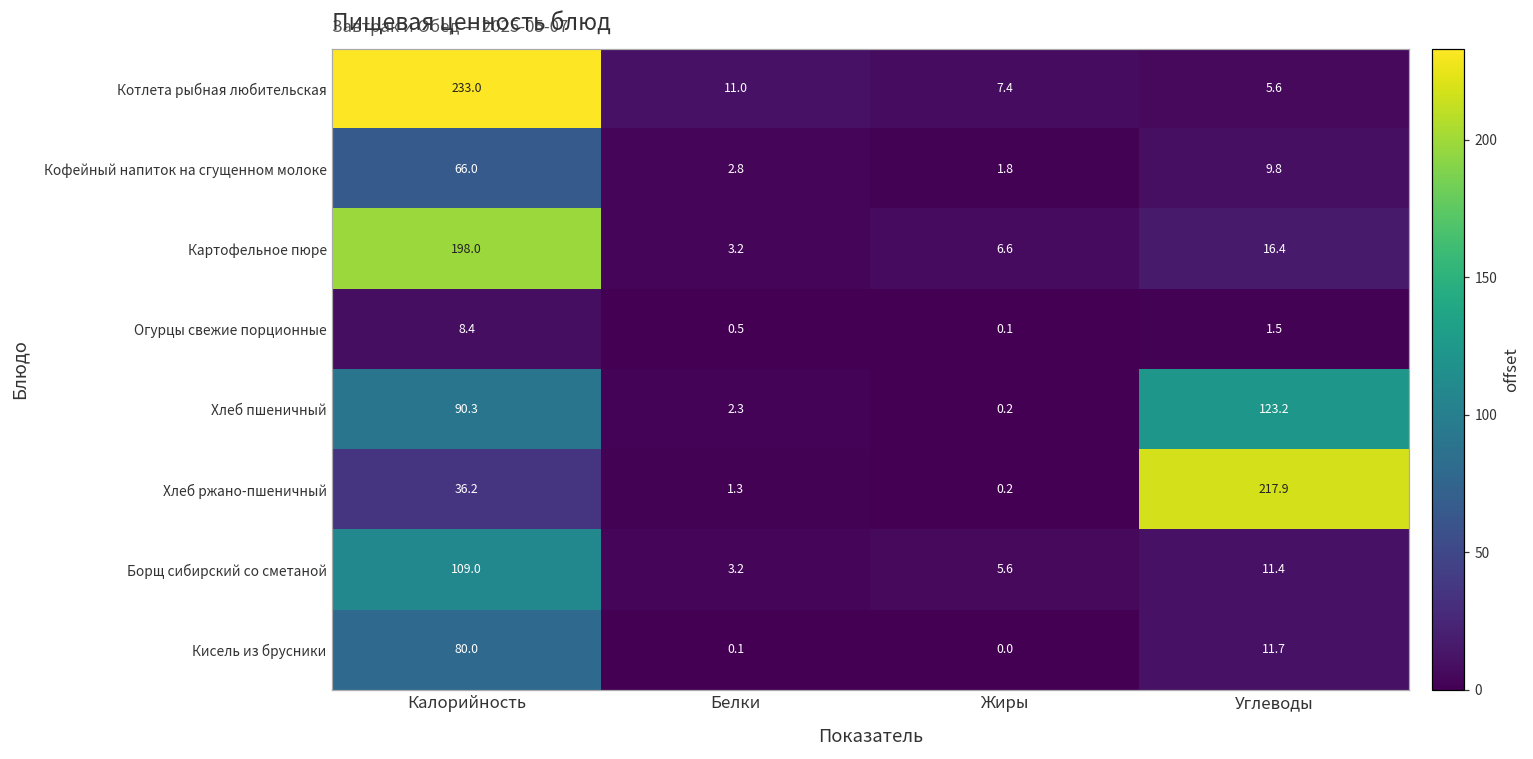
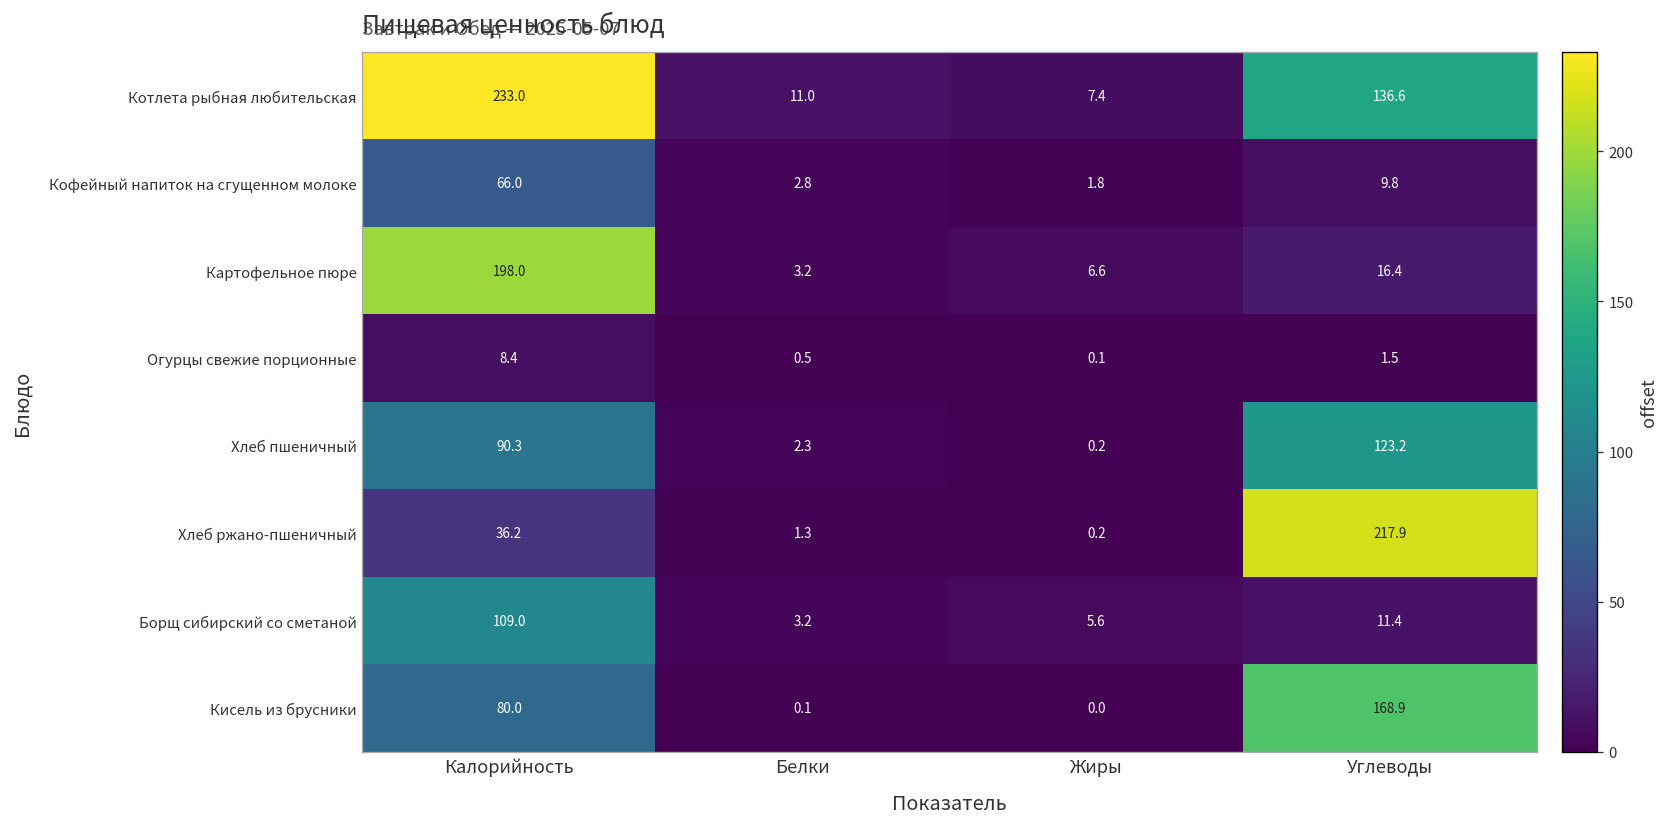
Котлета рыбная любительская, Углеводы: 5.6 -> 136.6
Кисель из брусники, Углеводы: 11.7 -> 168.9
